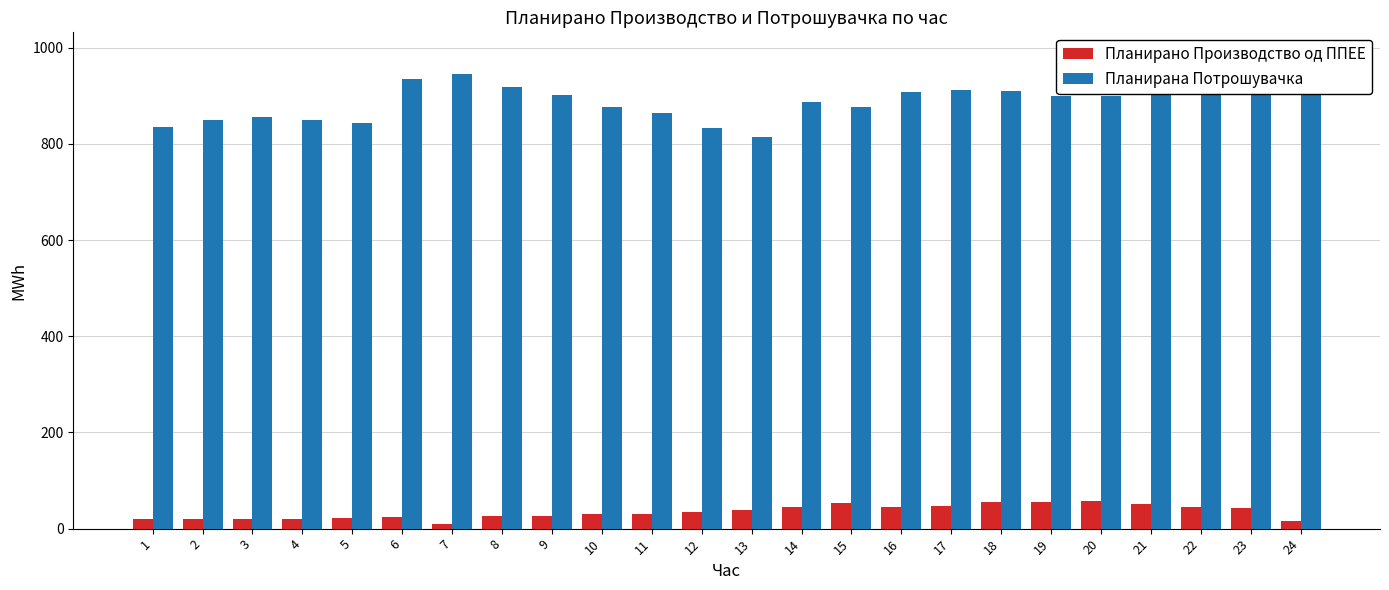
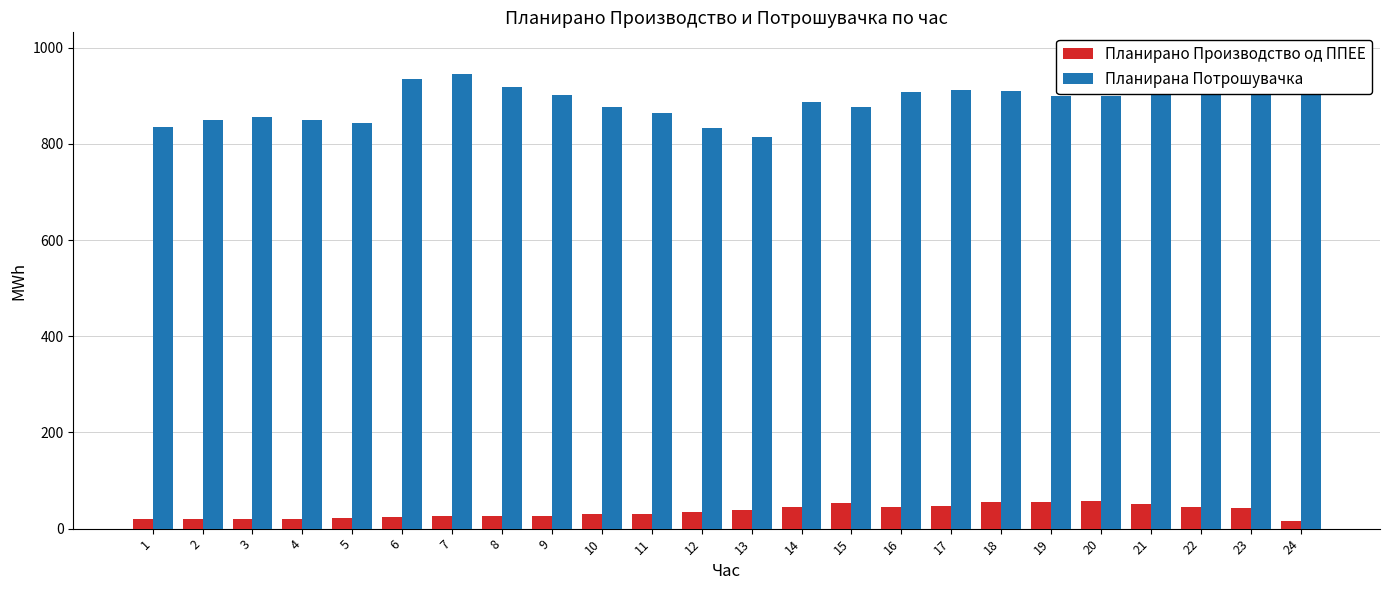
Планирано Производство од ППЕЕ, 7: 10 -> 30
